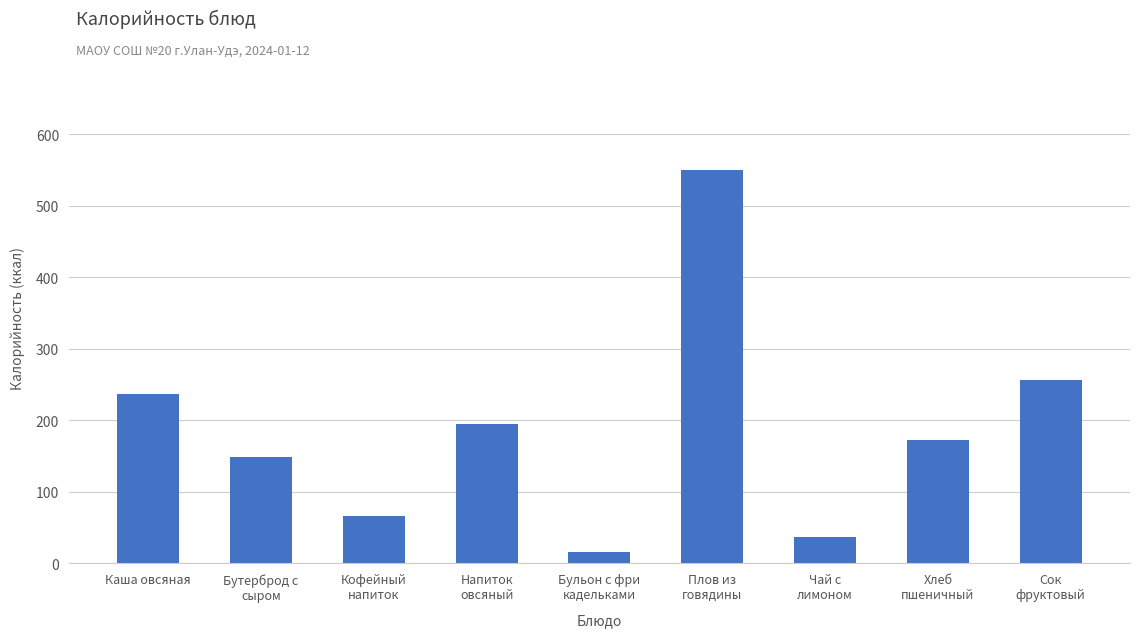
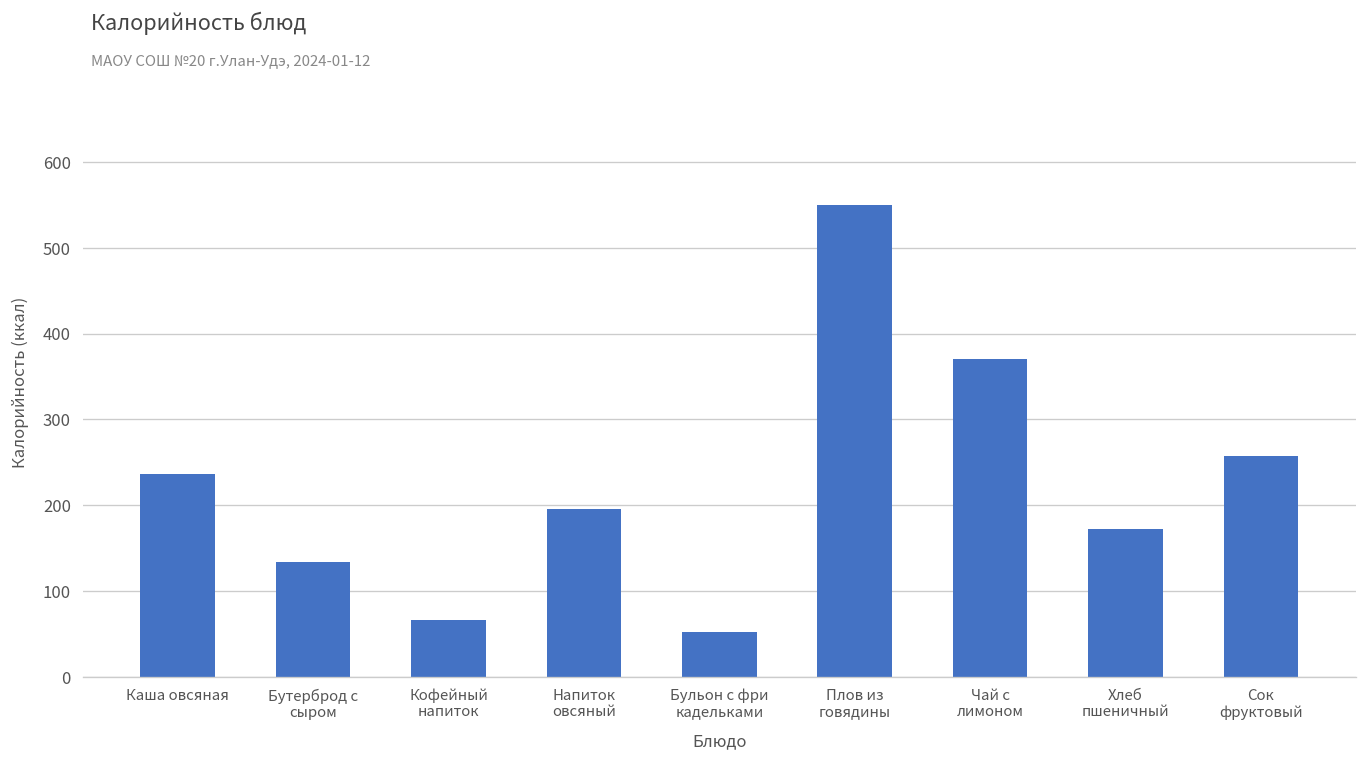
Бутерброд с сыром: 150 -> 130
Бульон с фри кадельками: 20 -> 50
Чай с лимоном: 40 -> 370
